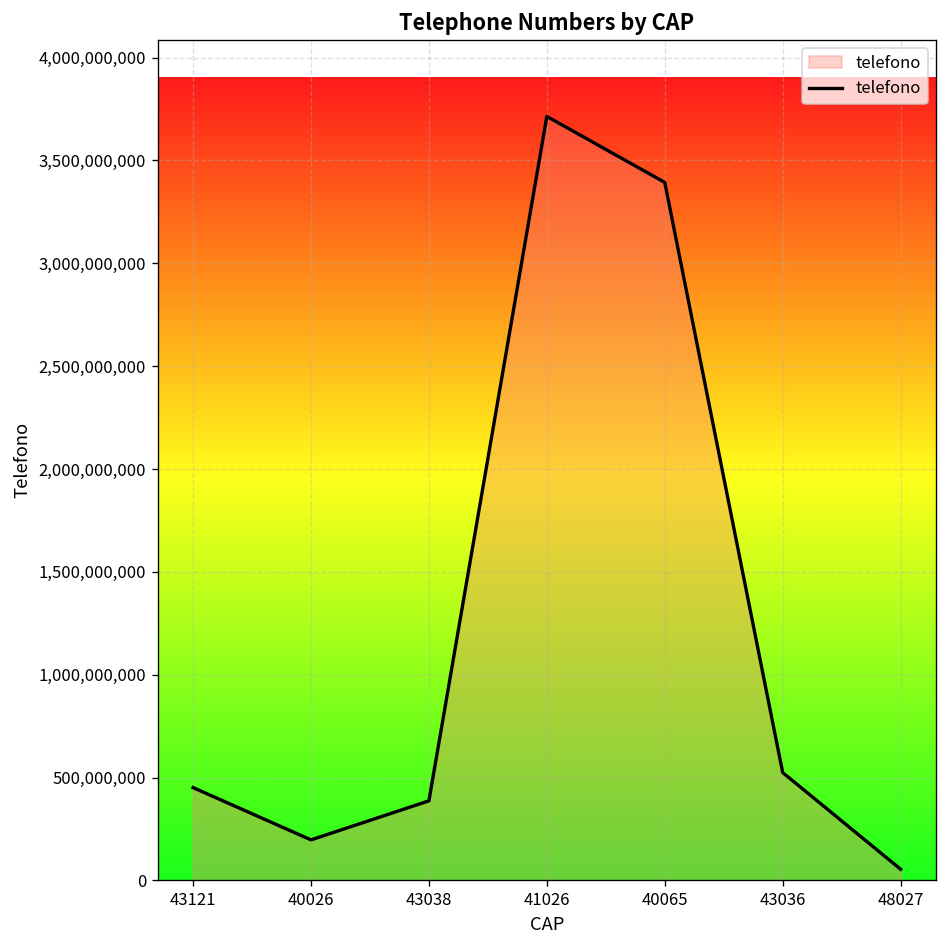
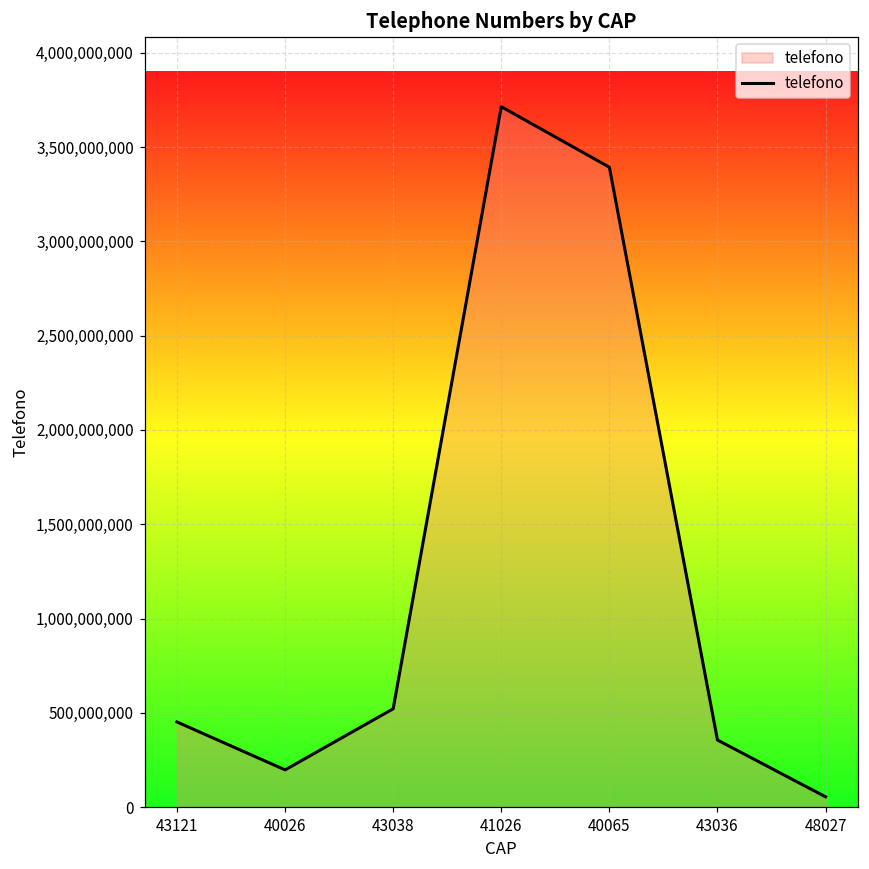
43038: 390,000,000 -> 520,000,000
43036: 520,000,000 -> 360,000,000
